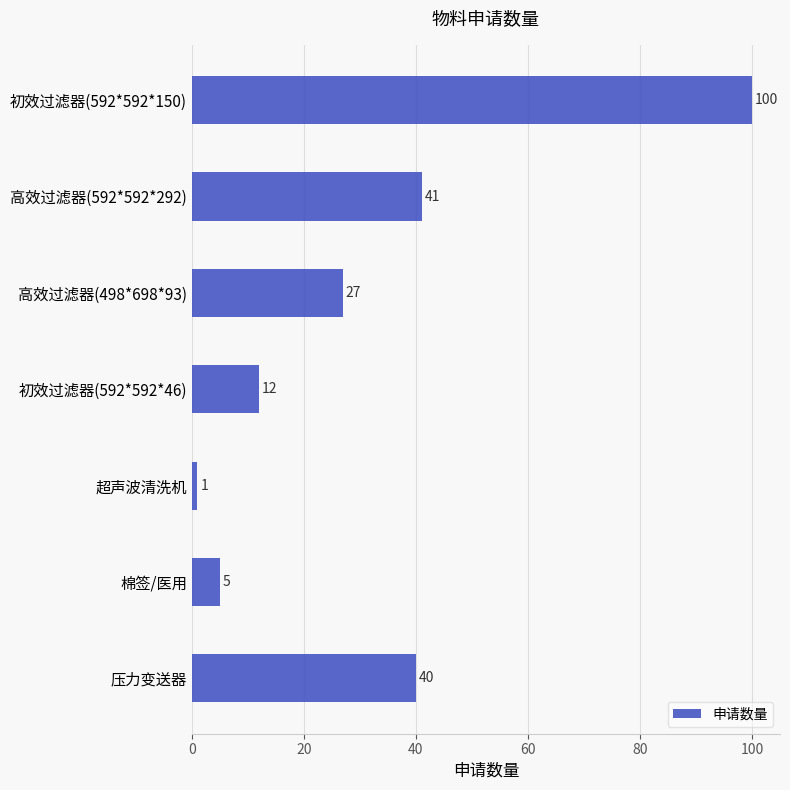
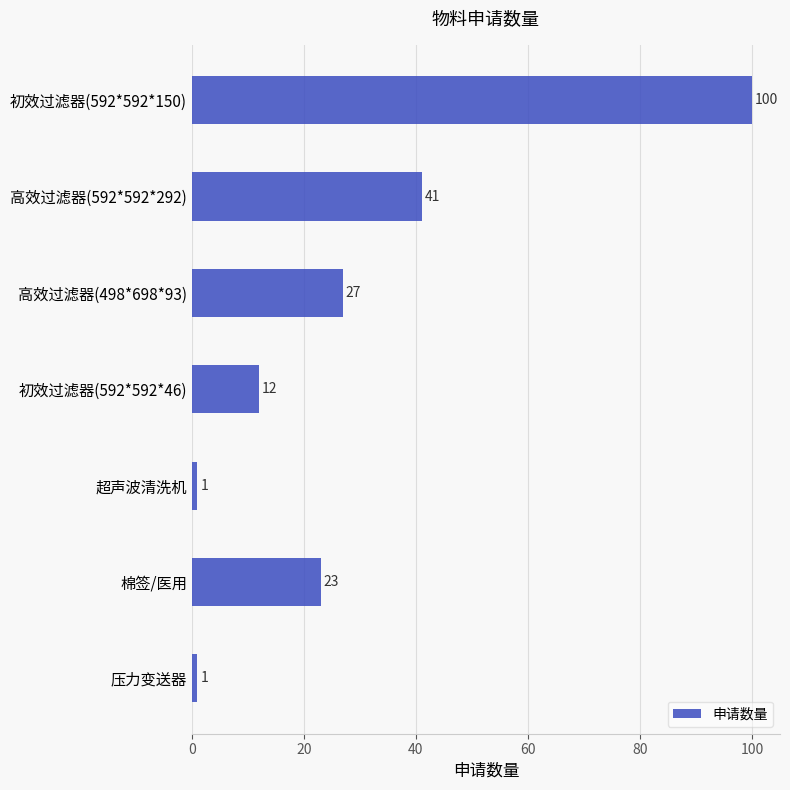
棉签/医用: 5 -> 23
压力变送器: 40 -> 1
